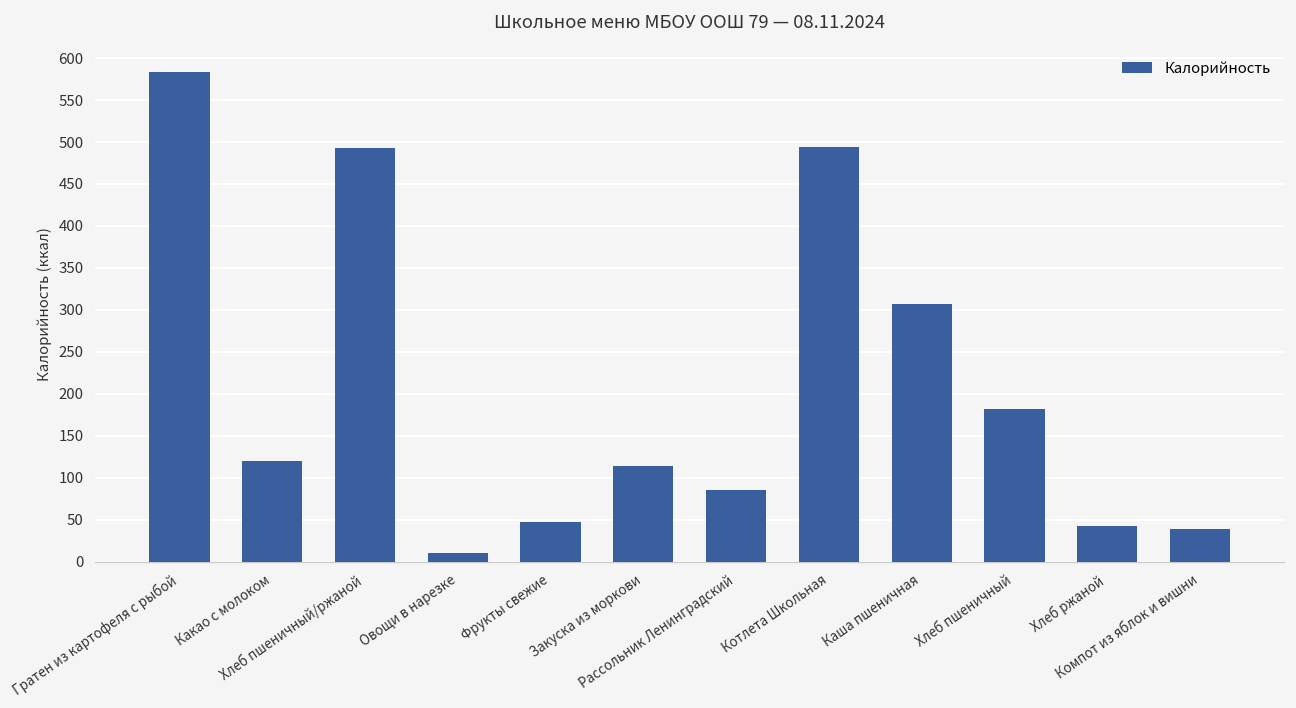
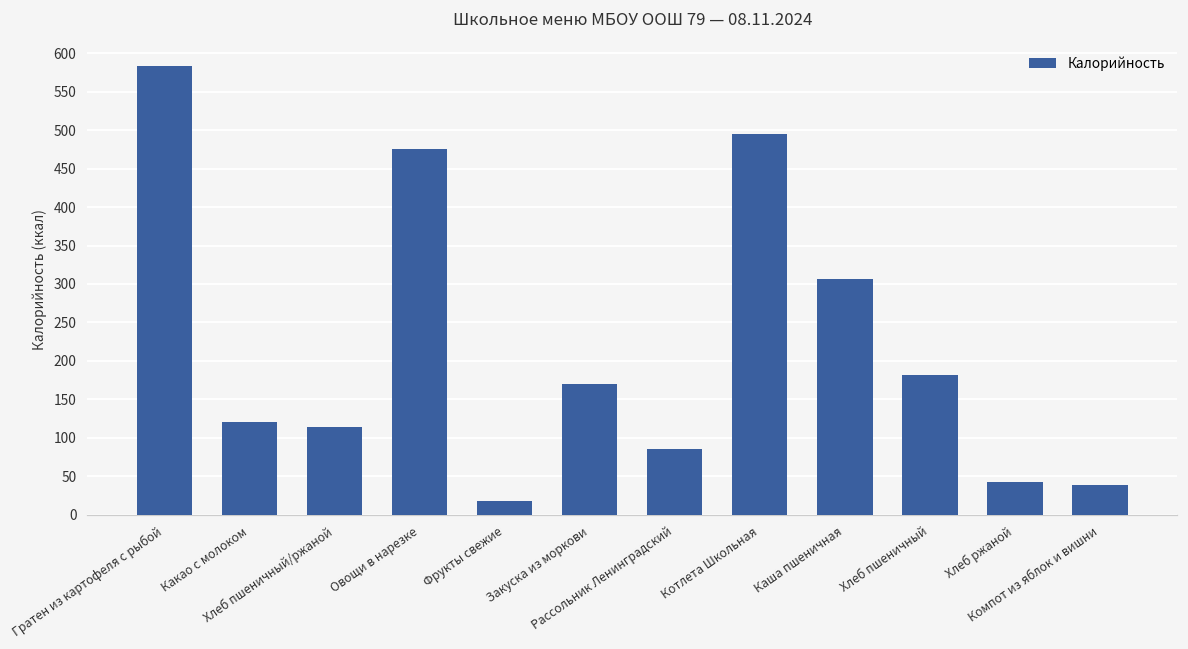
Хлеб пшеничный/ржаной: 490 -> 110
Овощи в нарезке: 10 -> 480
Фрукты свежие: 50 -> 20
Закуска из моркови: 110 -> 170
